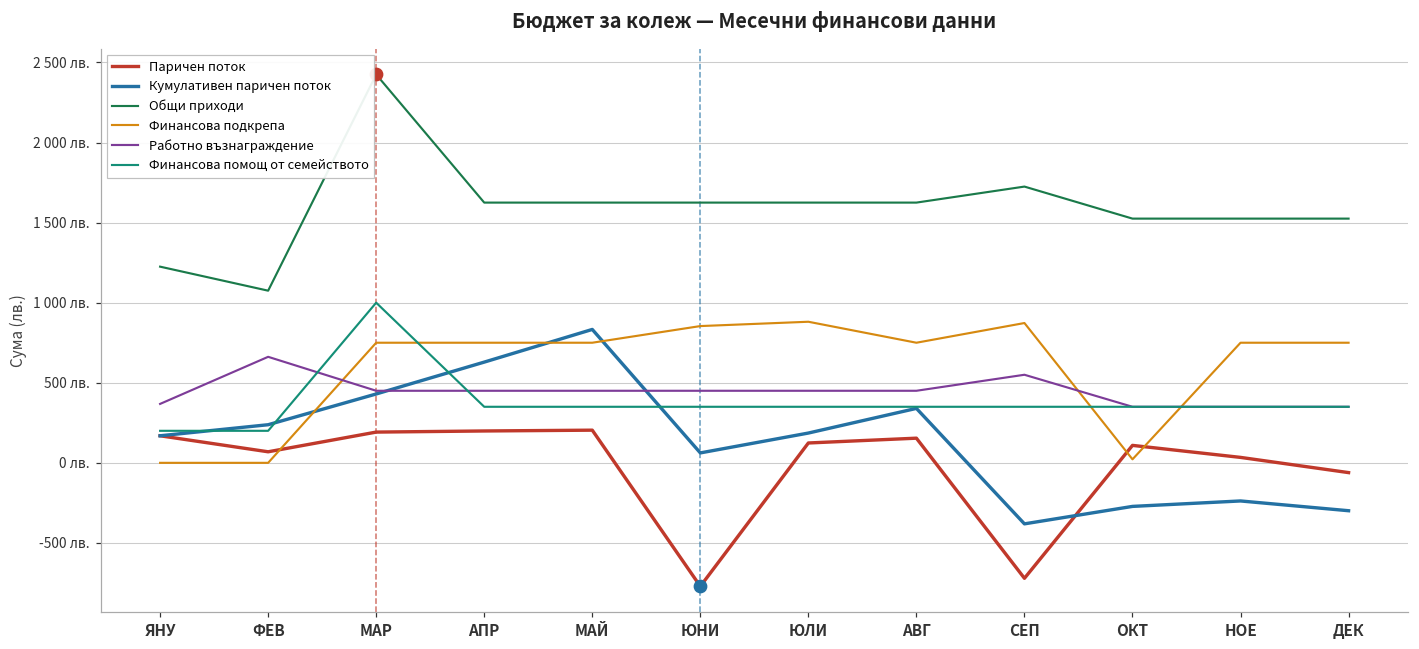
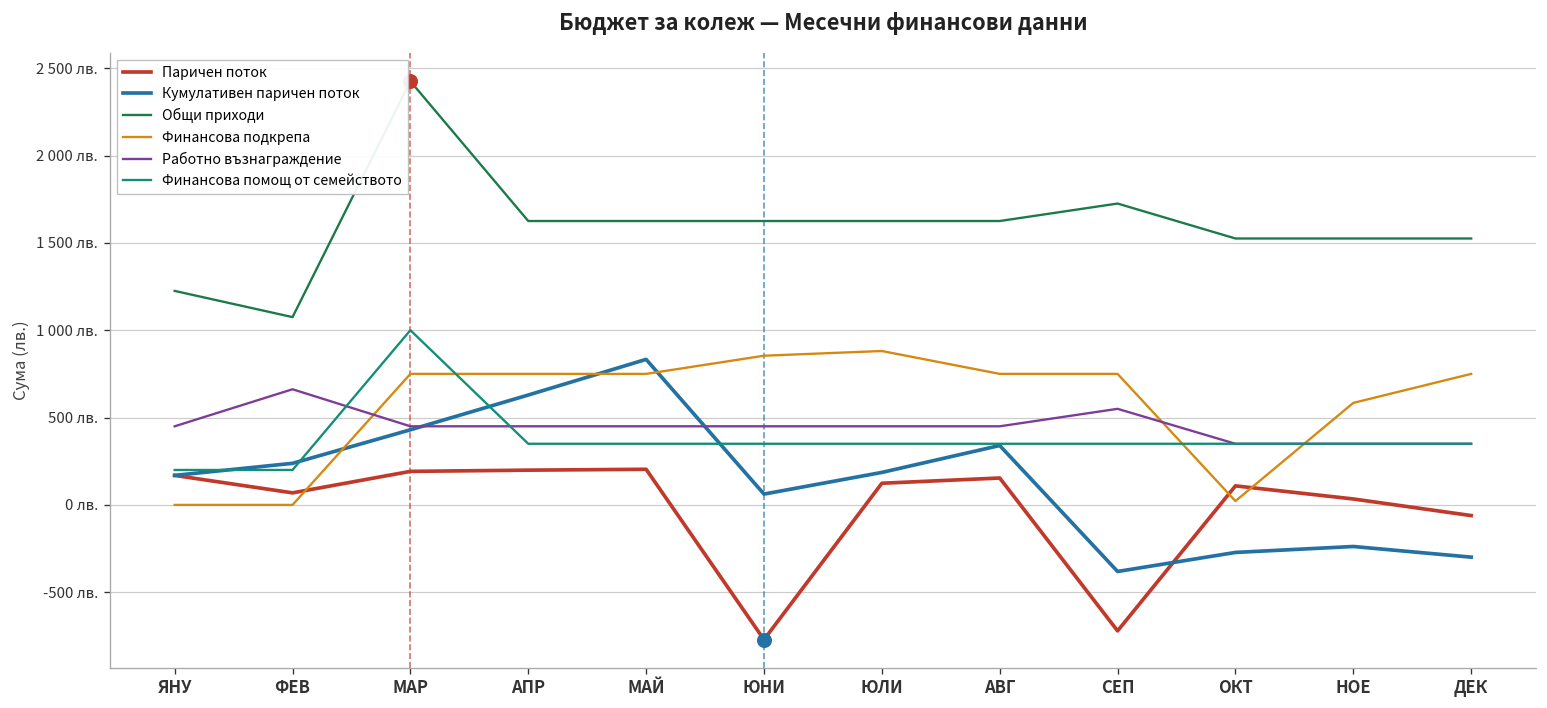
Работно възнаграждение, ЯНУ: 370 лв. -> 450 лв.
Финансова подкрепа, СЕП: 870 лв. -> 750 лв.
Финансова подкрепа, НОЕ: 750 лв. -> 580 лв.
